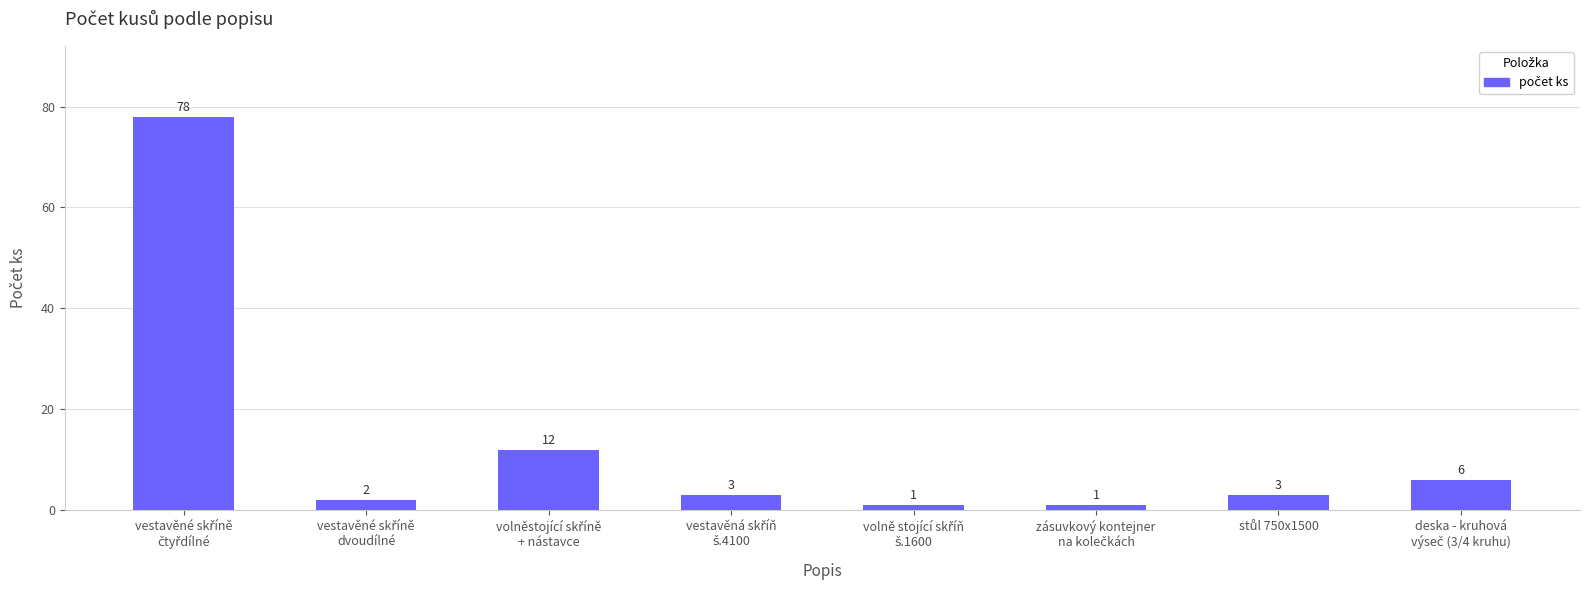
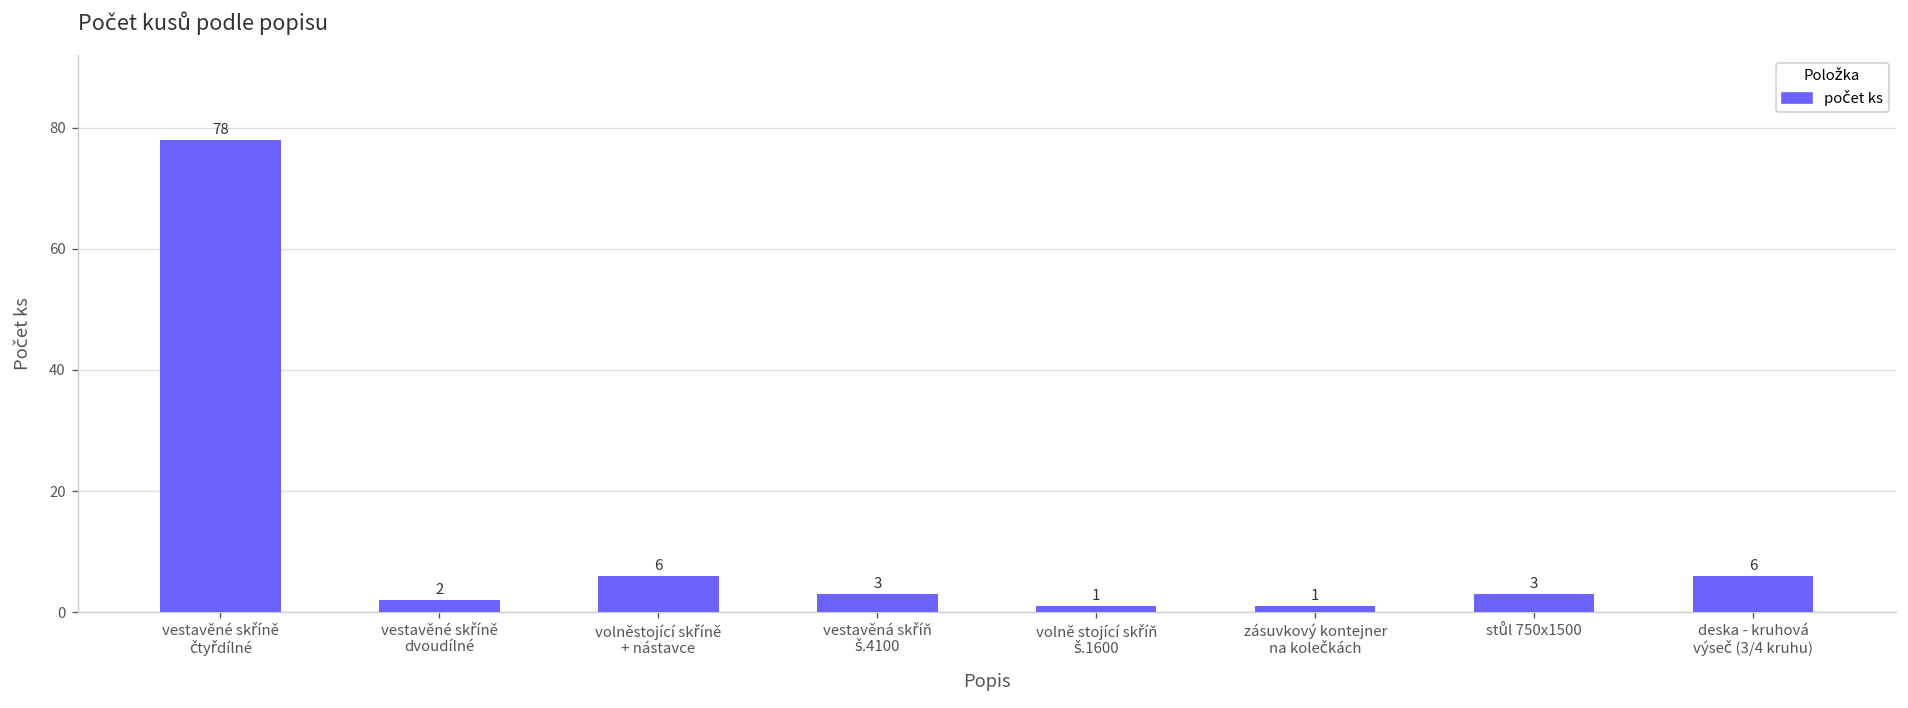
volněstojící skříně + nástavce: 12 -> 6
